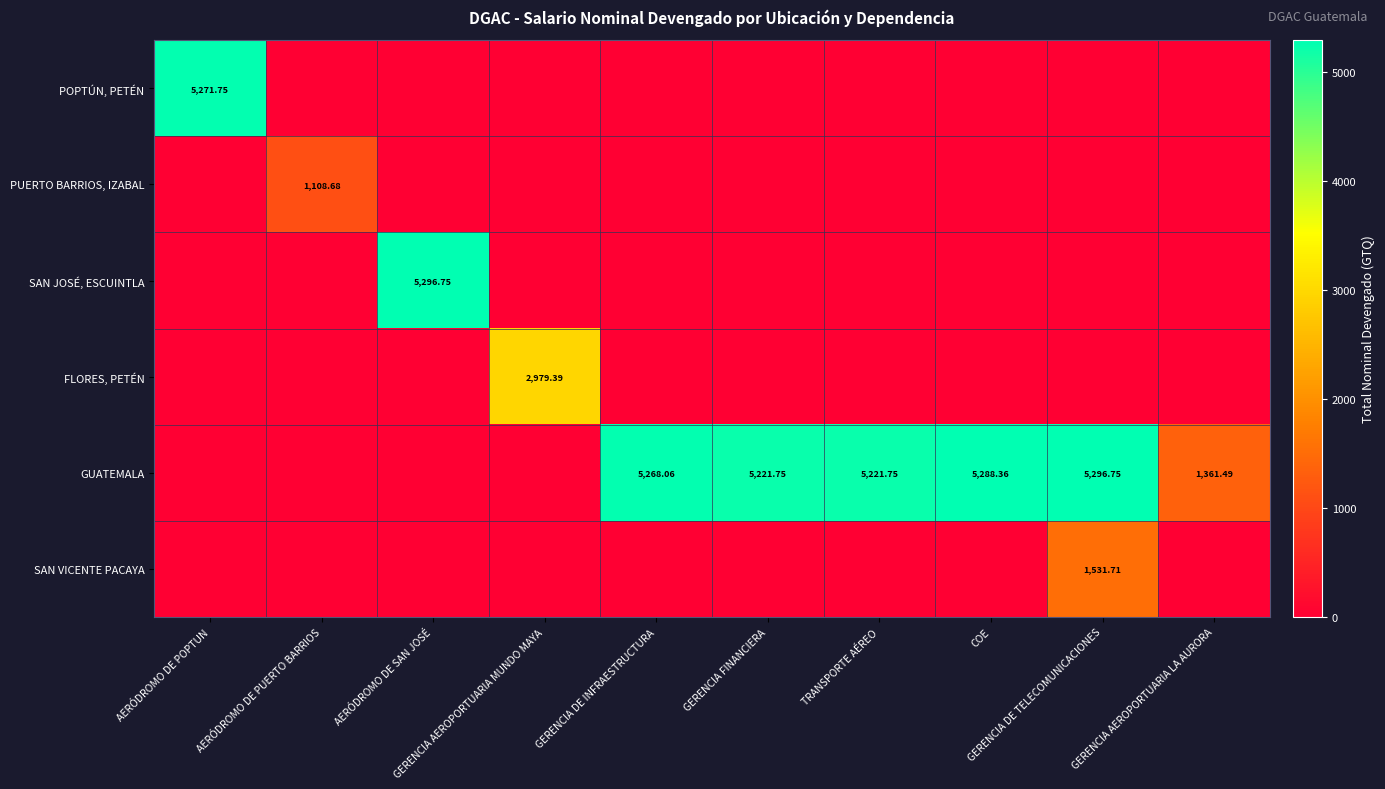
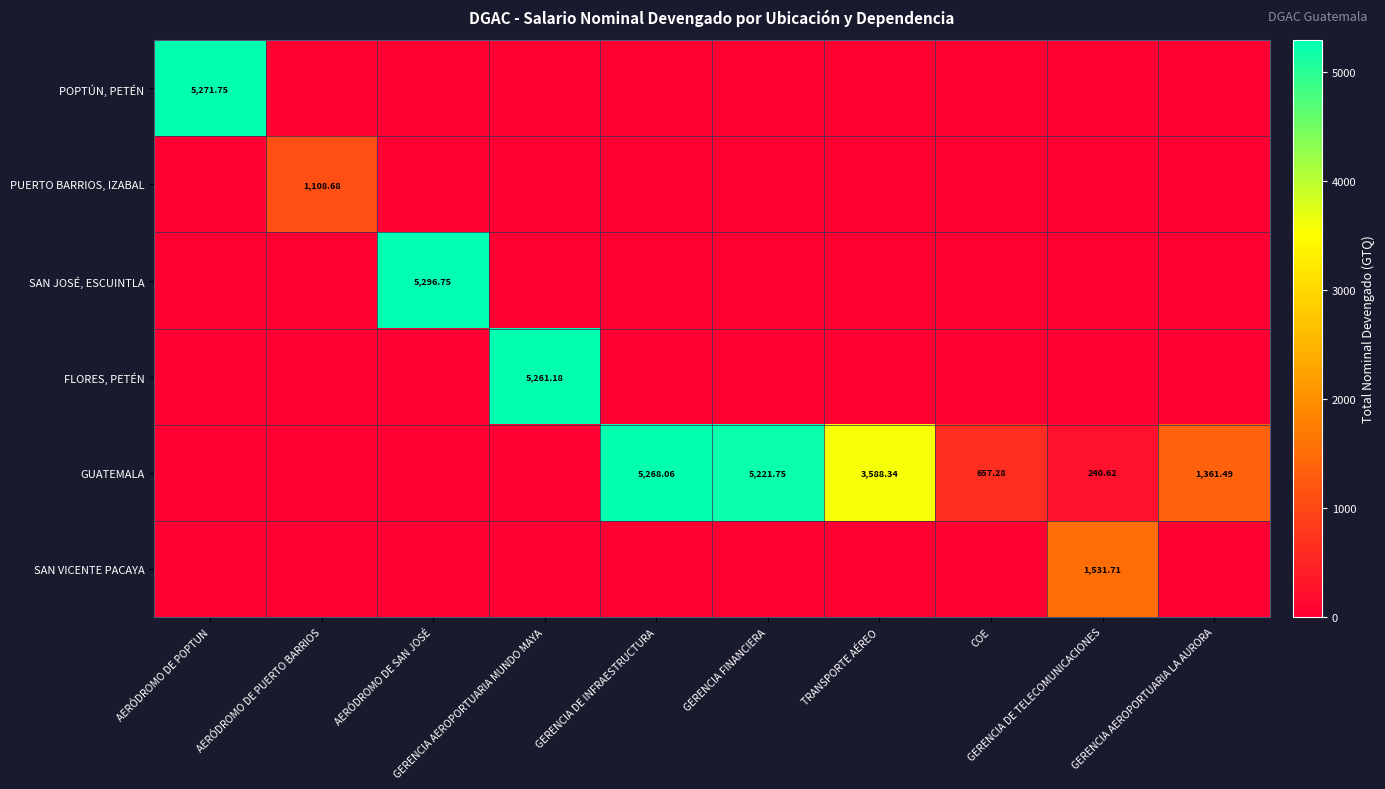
FLORES, PETÉN, GERENCIA AEROPORTUARIA MUNDO MAYA: 2,979.39 -> 5,261.18
GUATEMALA, TRANSPORTE AÉREO: 5,221.75 -> 3,588.34
GUATEMALA, COE: 5,288.36 -> 657.28
GUATEMALA, GERENCIA DE TELECOMUNICACIONES: 5,296.75 -> 240.62
